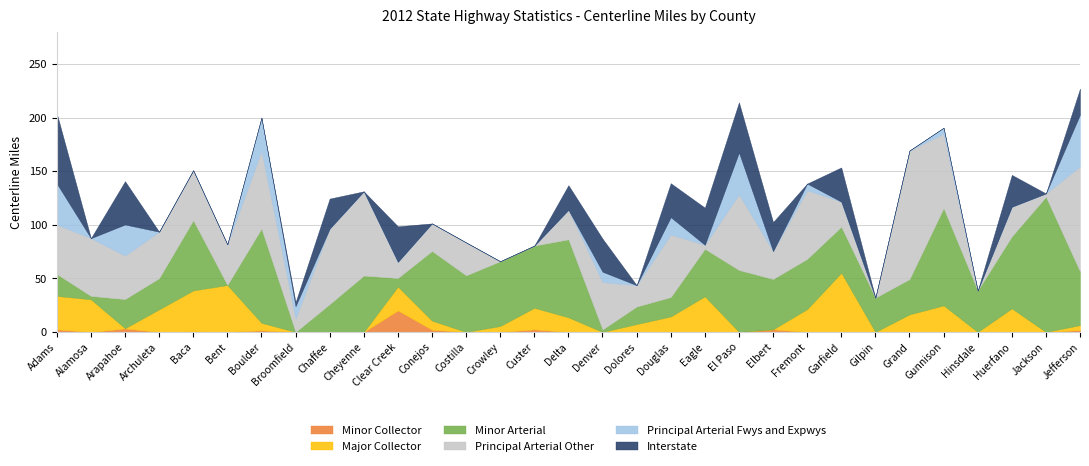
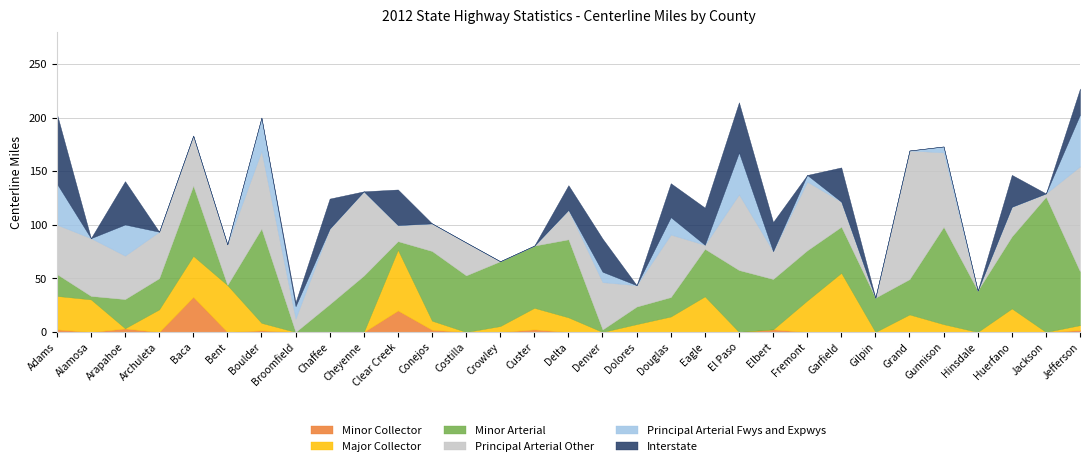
Minor Collector, Baca: 0 -> 33
Major Collector, Clear Creek: 22 -> 57
Major Collector, Fremont: 21 -> 29
Major Collector, Gunnison: 25 -> 7
